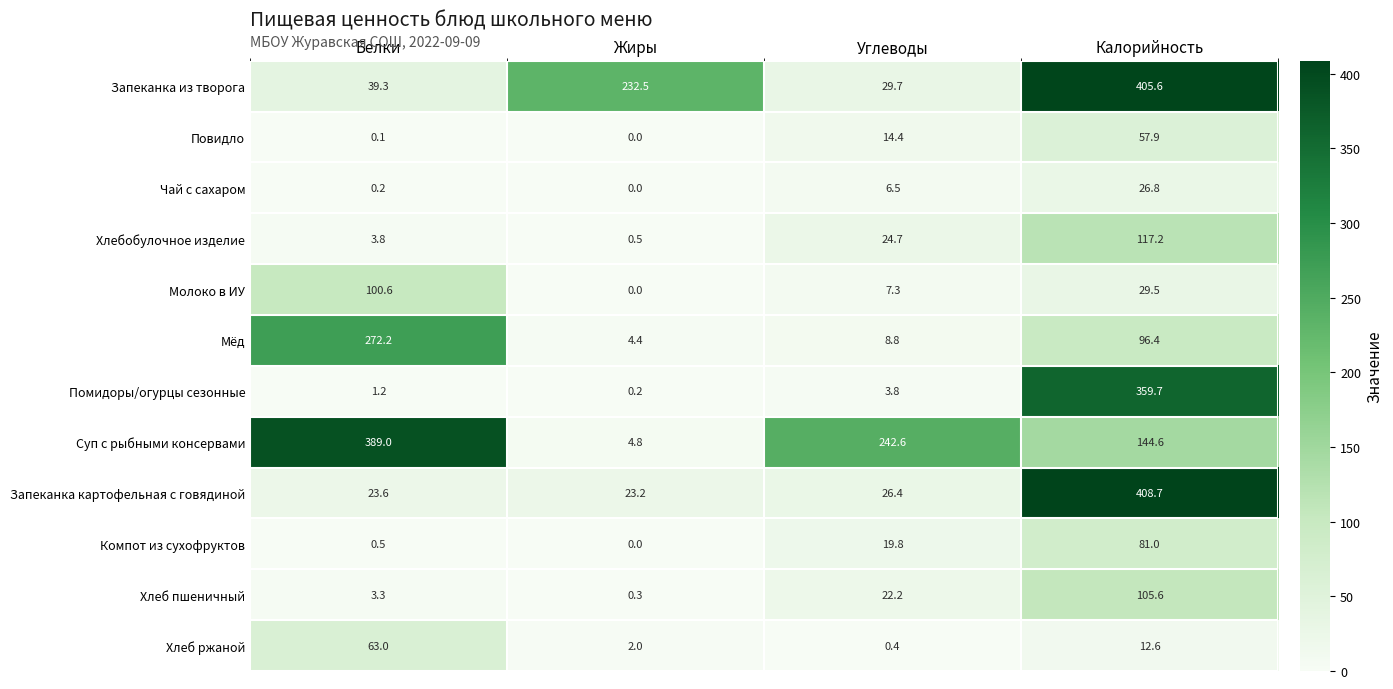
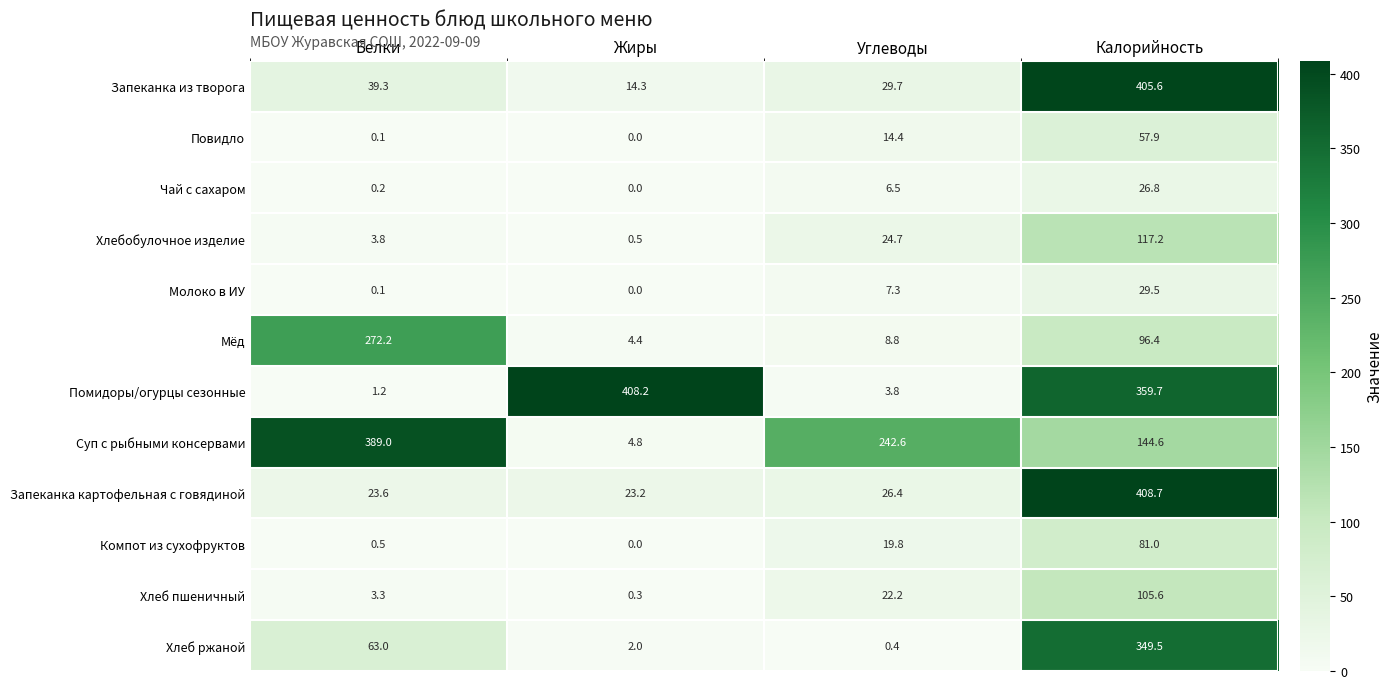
Запеканка из творога, Жиры: 232.5 -> 14.3
Молоко в ИУ, Белки: 100.6 -> 0.1
Помидоры/огурцы сезонные, Жиры: 0.2 -> 408.2
Хлеб ржаной, Калорийность: 12.6 -> 349.5
